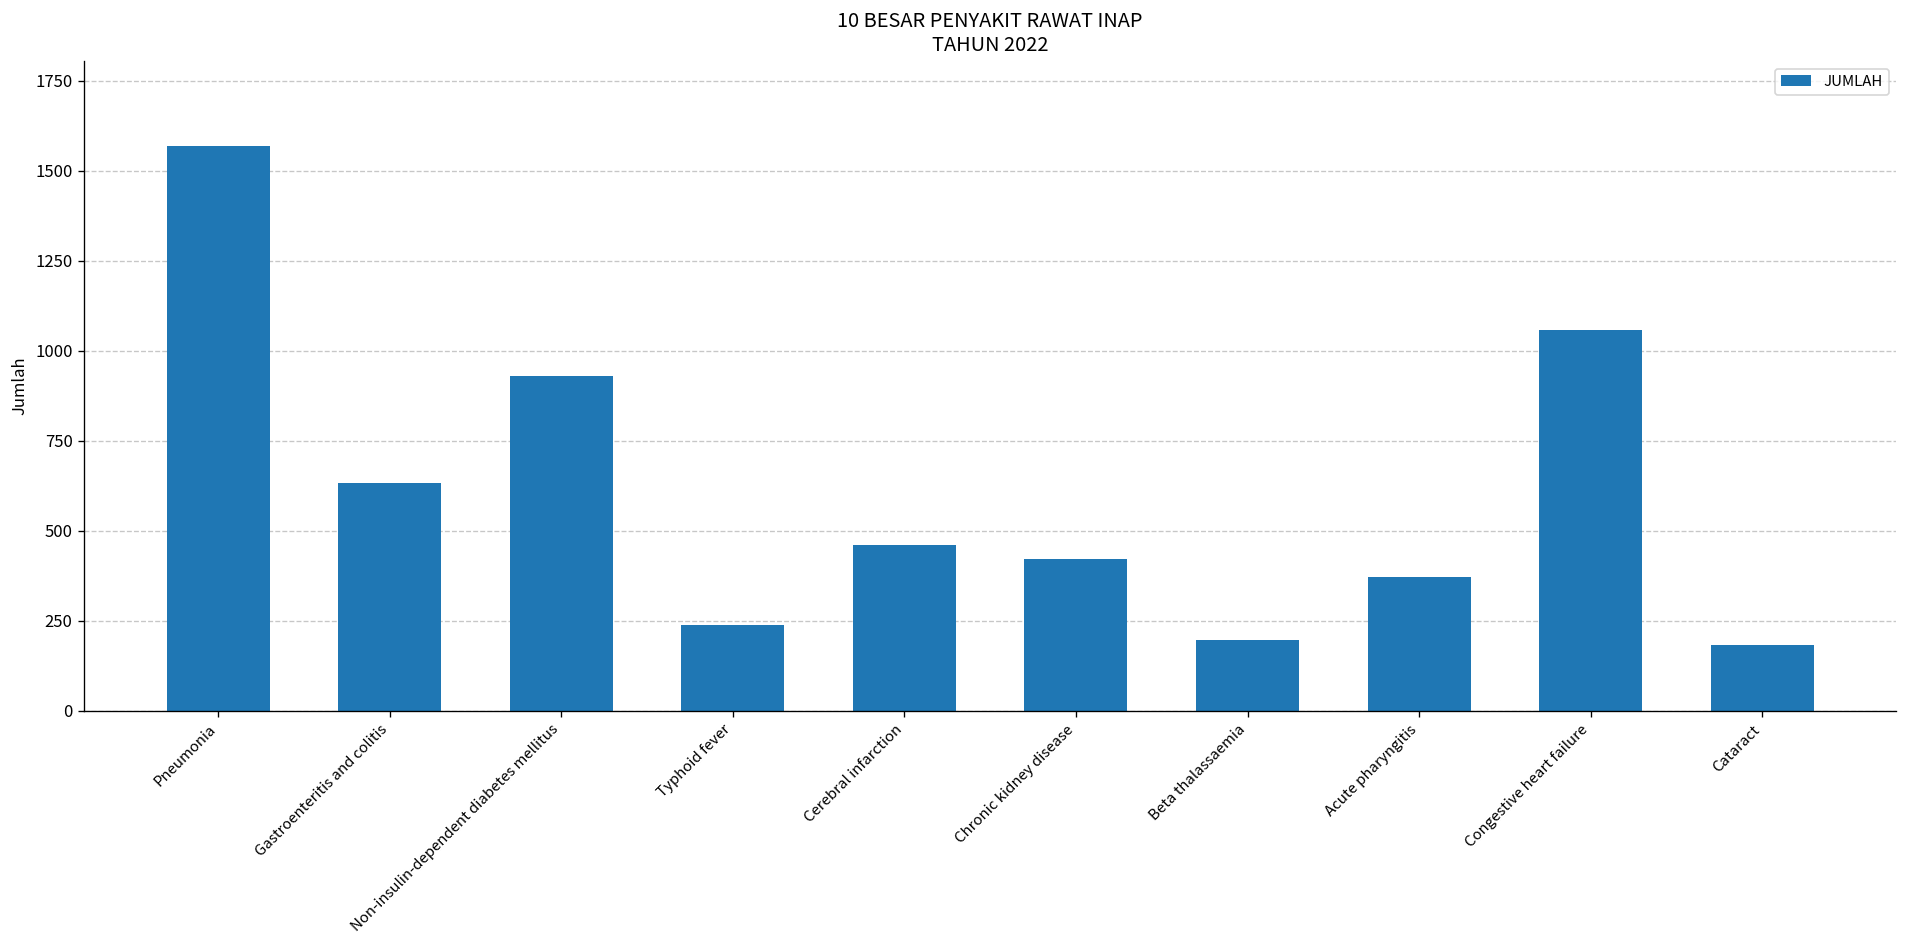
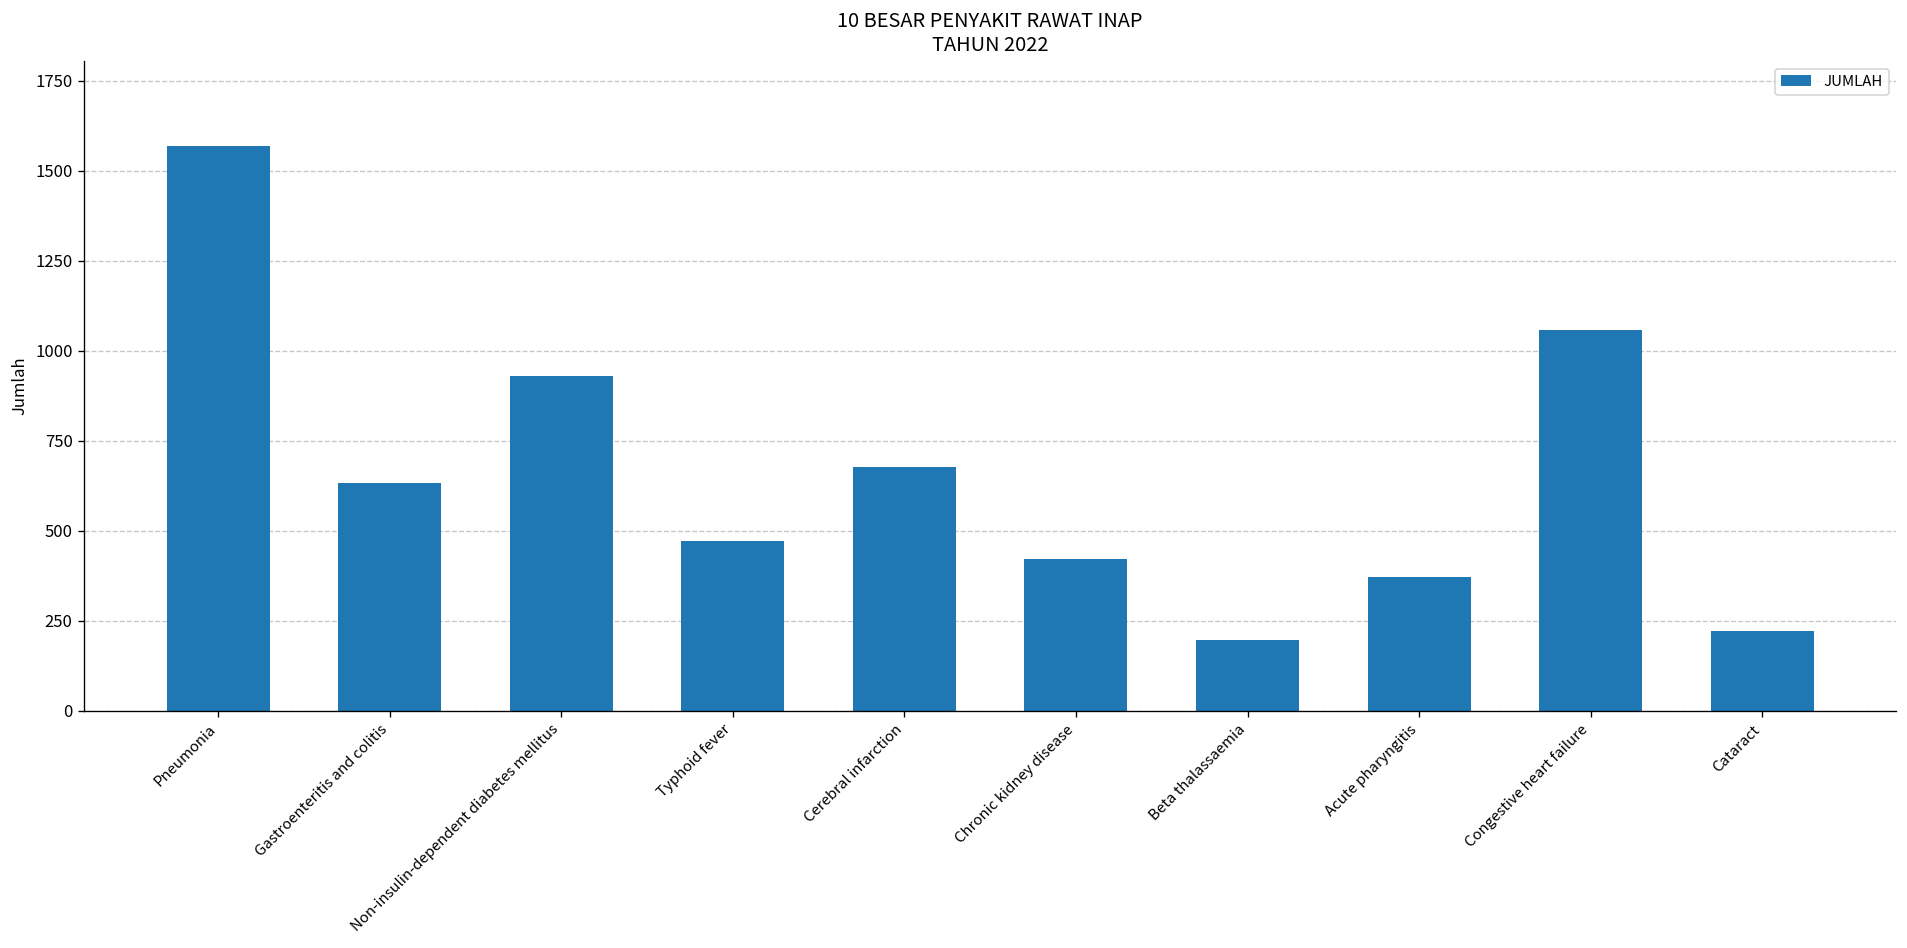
Typhoid fever: 240 -> 470
Cerebral infarction: 460 -> 680
Cataract: 180 -> 220
